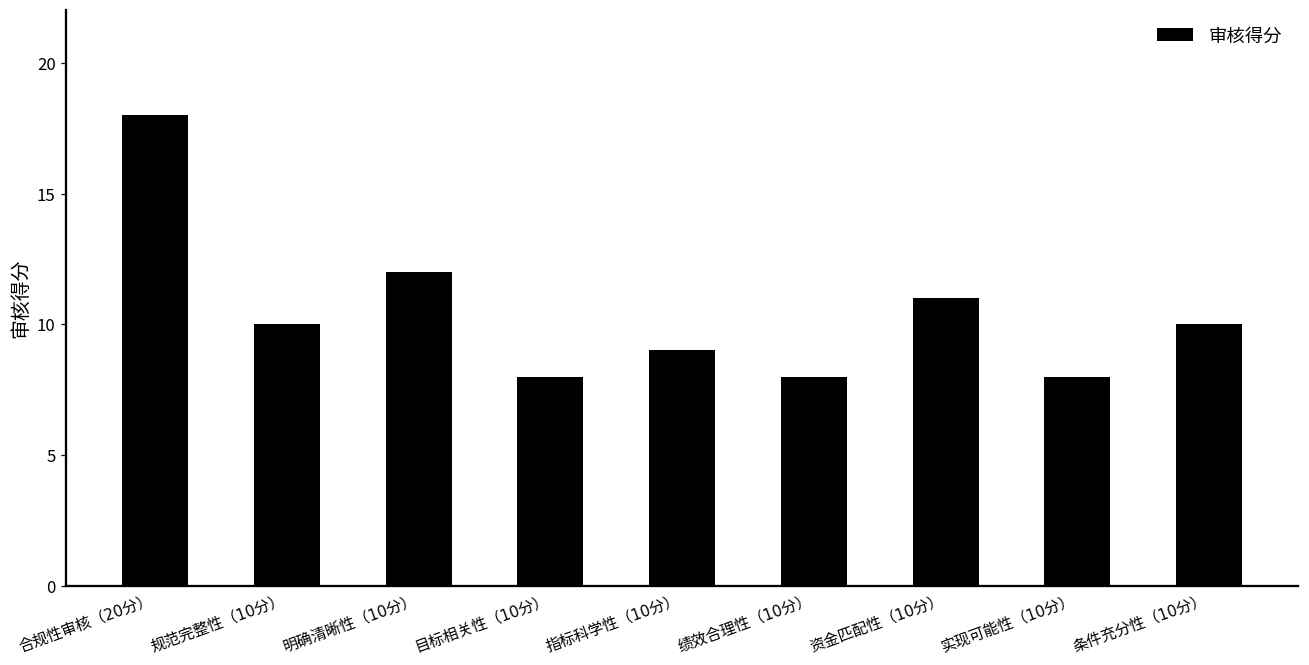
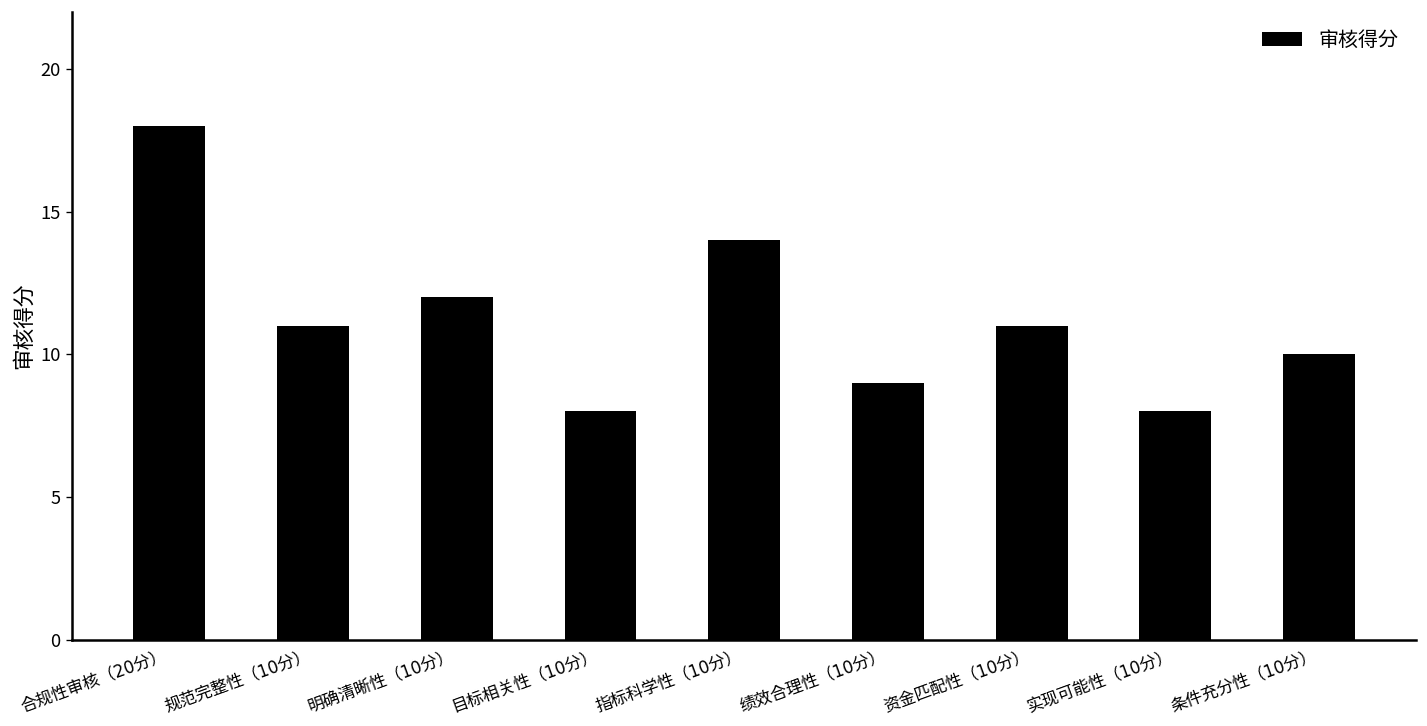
规范完整性（10分）: 10 -> 11
指标科学性（10分）: 9 -> 14
绩效合理性（10分）: 8 -> 9
